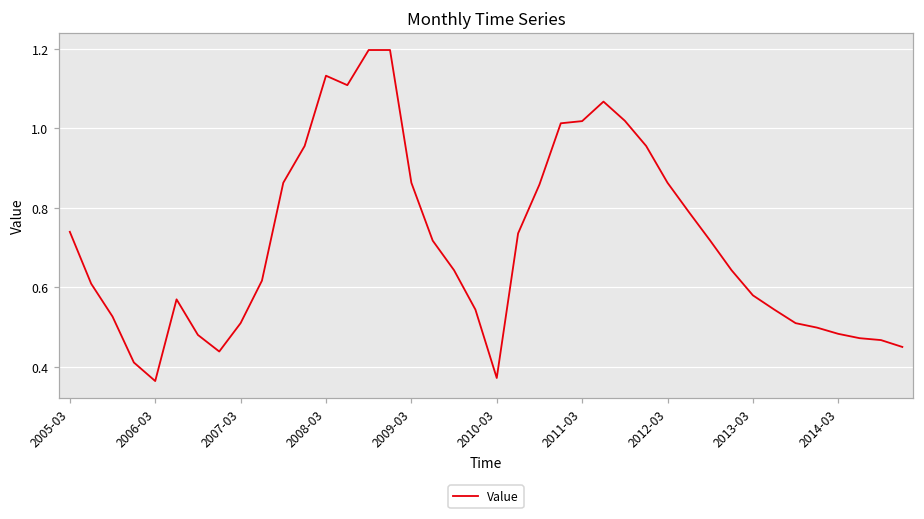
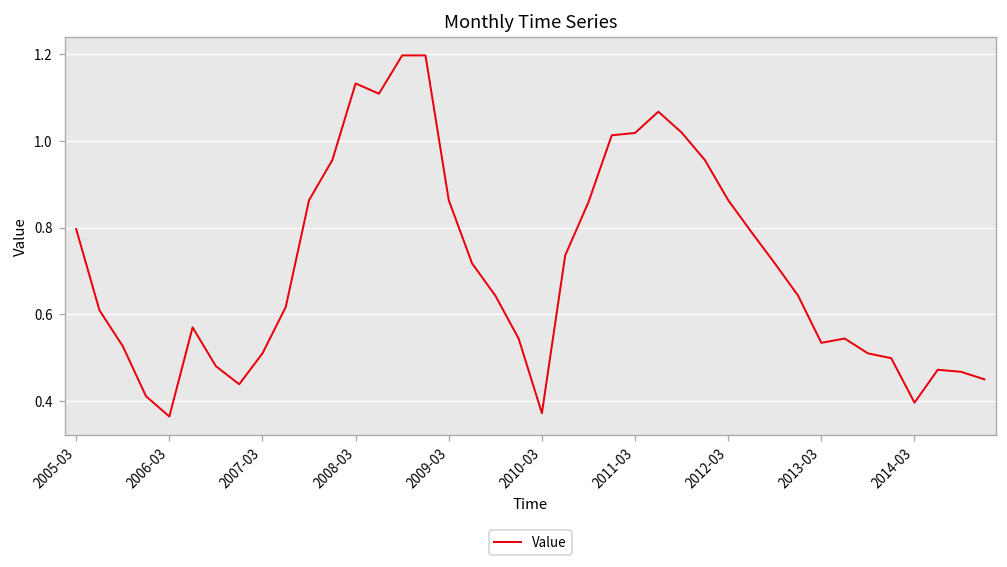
2005-03: 0.74 -> 0.80
2013-03: 0.58 -> 0.53
2014-03: 0.48 -> 0.40
